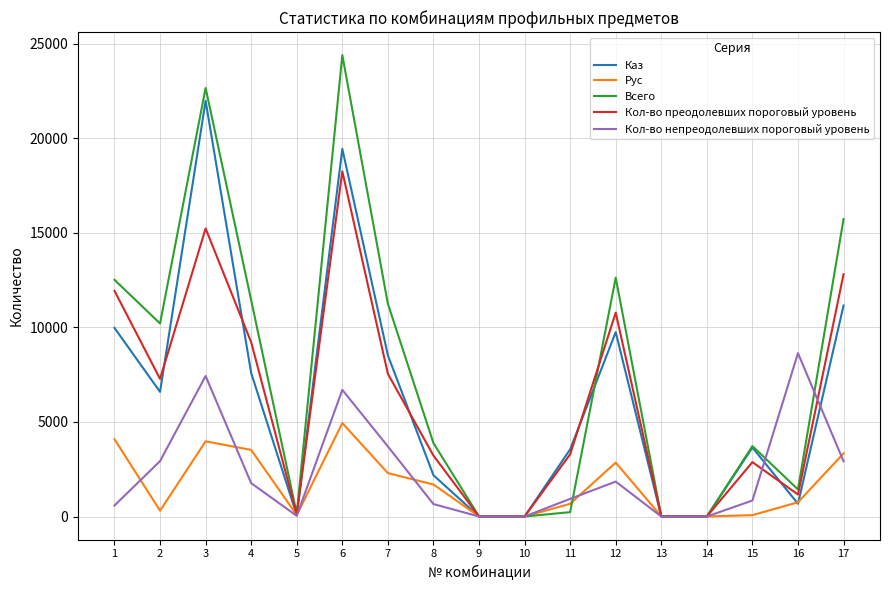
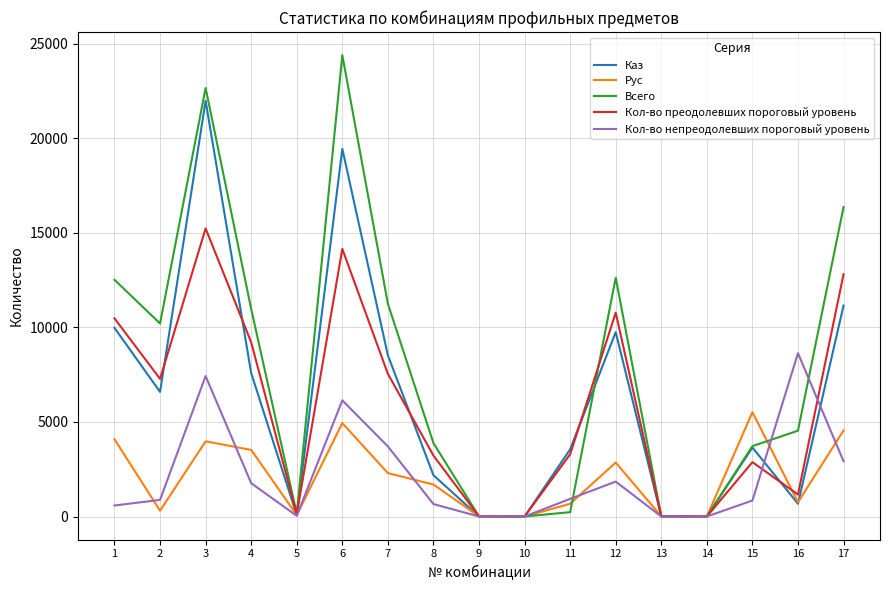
Кол-во преодолевших пороговый уровень, 1: 11900 -> 10500
Кол-во непреодолевших пороговый уровень, 2: 2900 -> 900
Всего, 4: 11400 -> 11000
Кол-во преодолевших пороговый уровень, 6: 18300 -> 14200
Кол-во непреодолевших пороговый уровень, 6: 6700 -> 6100
Рус, 15: 100 -> 5500
Всего, 16: 1400 -> 4500
Рус, 17: 3300 -> 4600
Всего, 17: 15700 -> 16400
